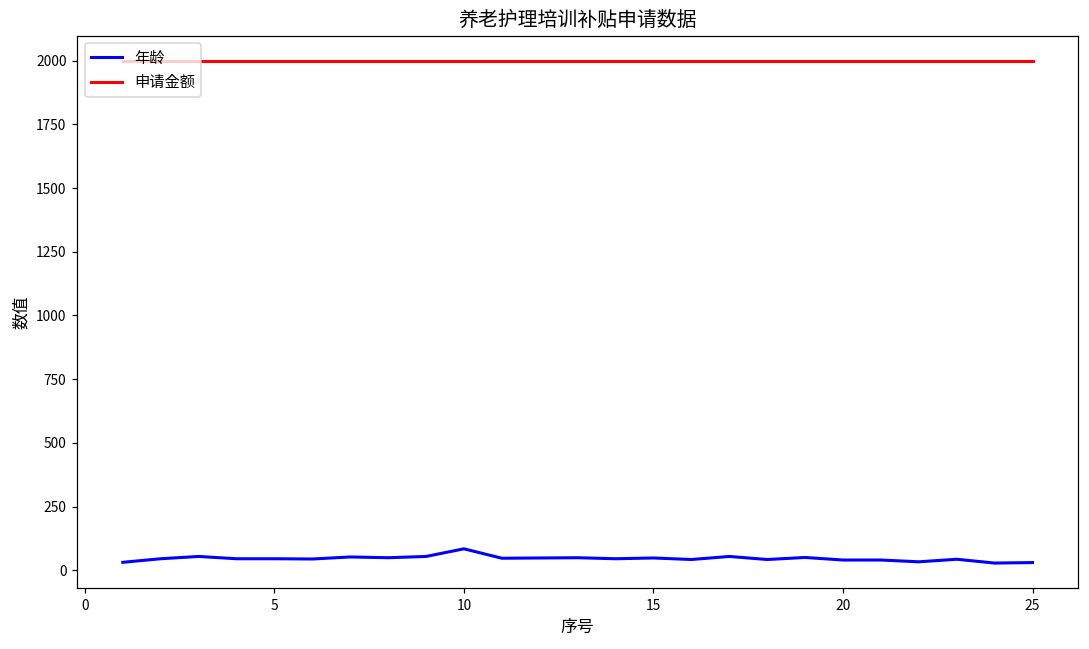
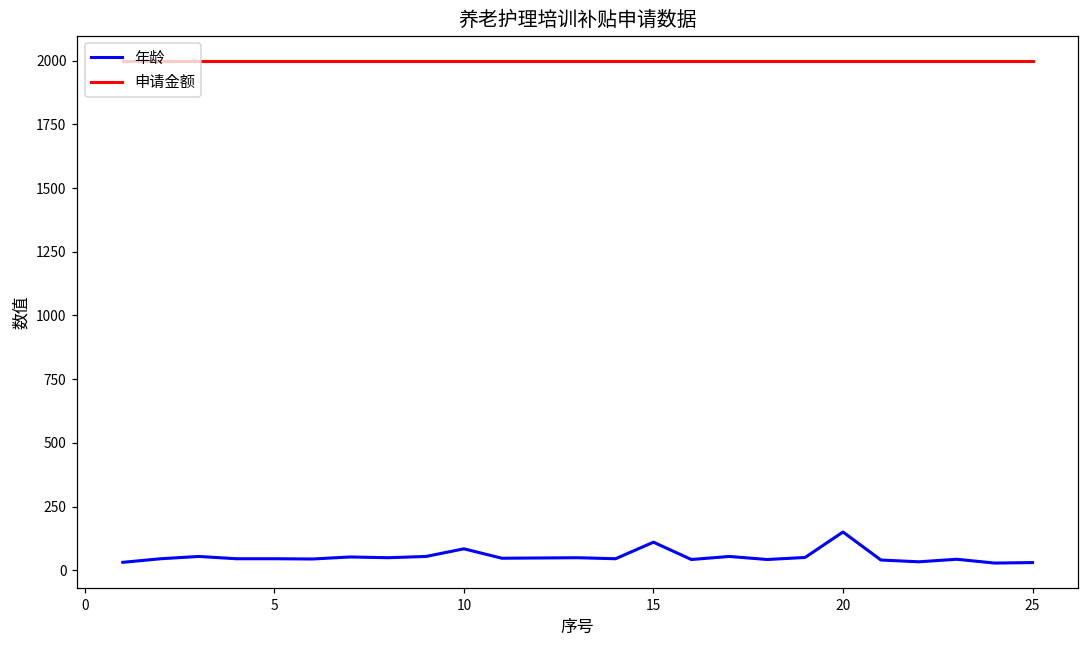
年龄, 15: 50 -> 110
年龄, 20: 40 -> 150
